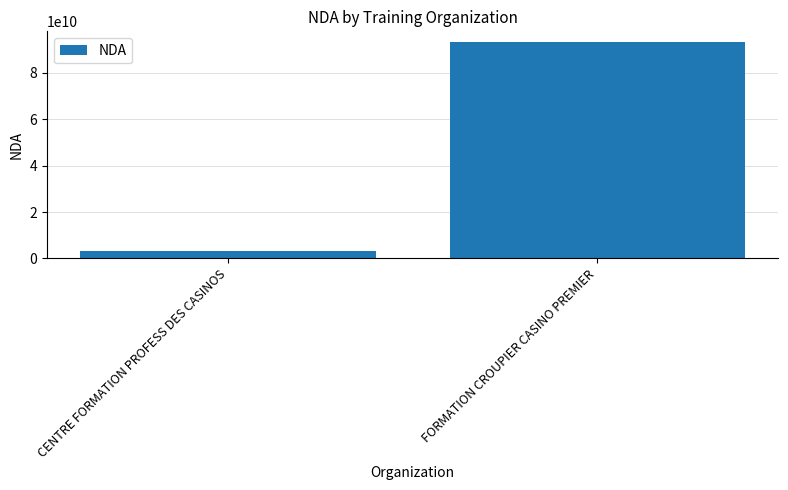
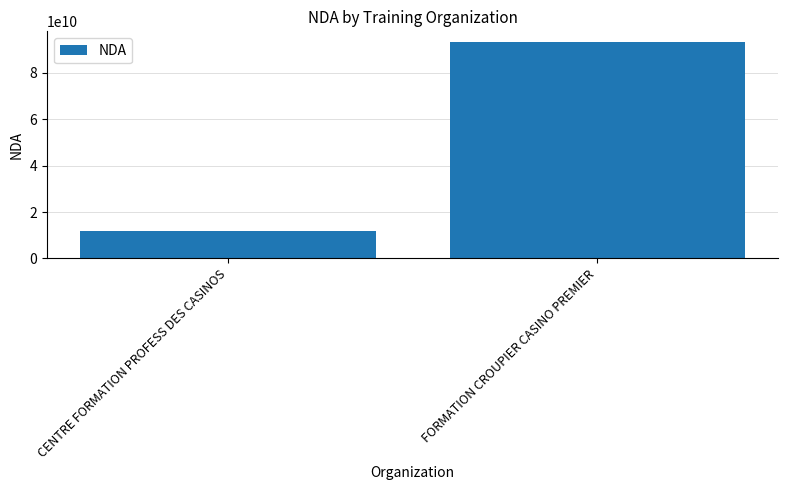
CENTRE FORMATION PROFESS DES CASINOS: 3000000000 -> 12000000000
